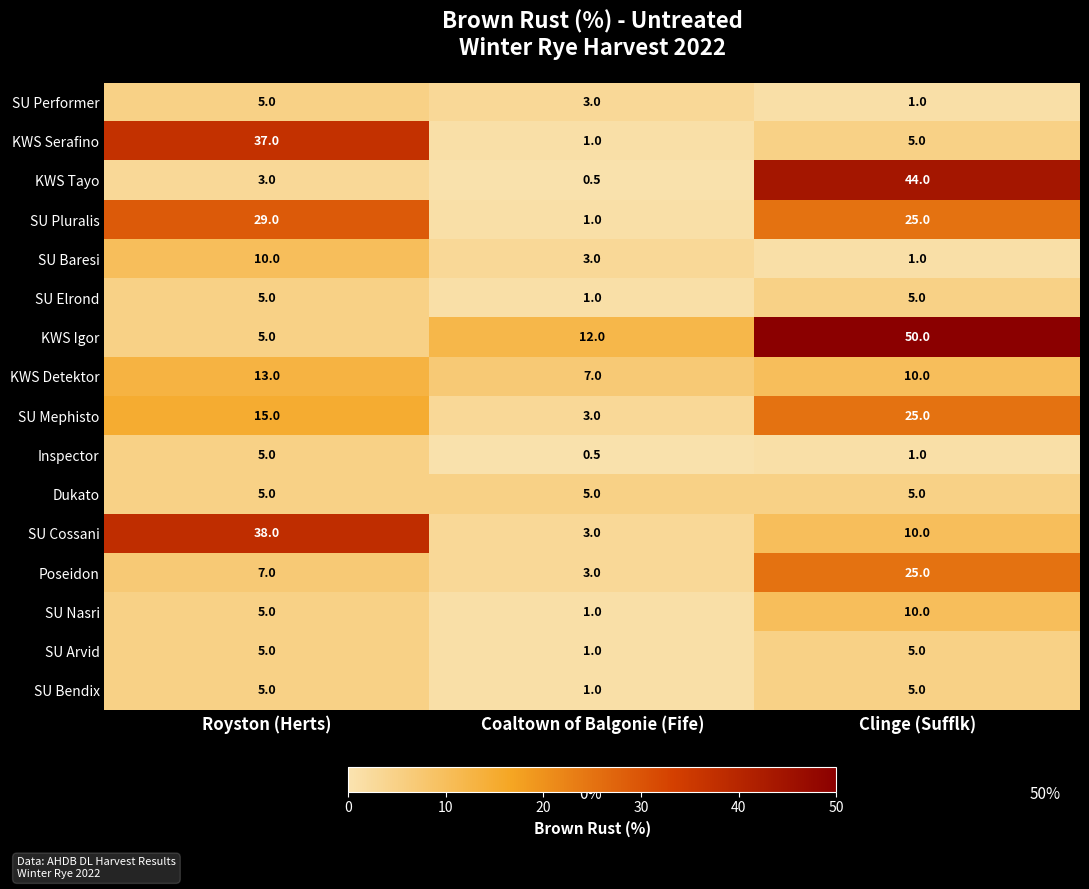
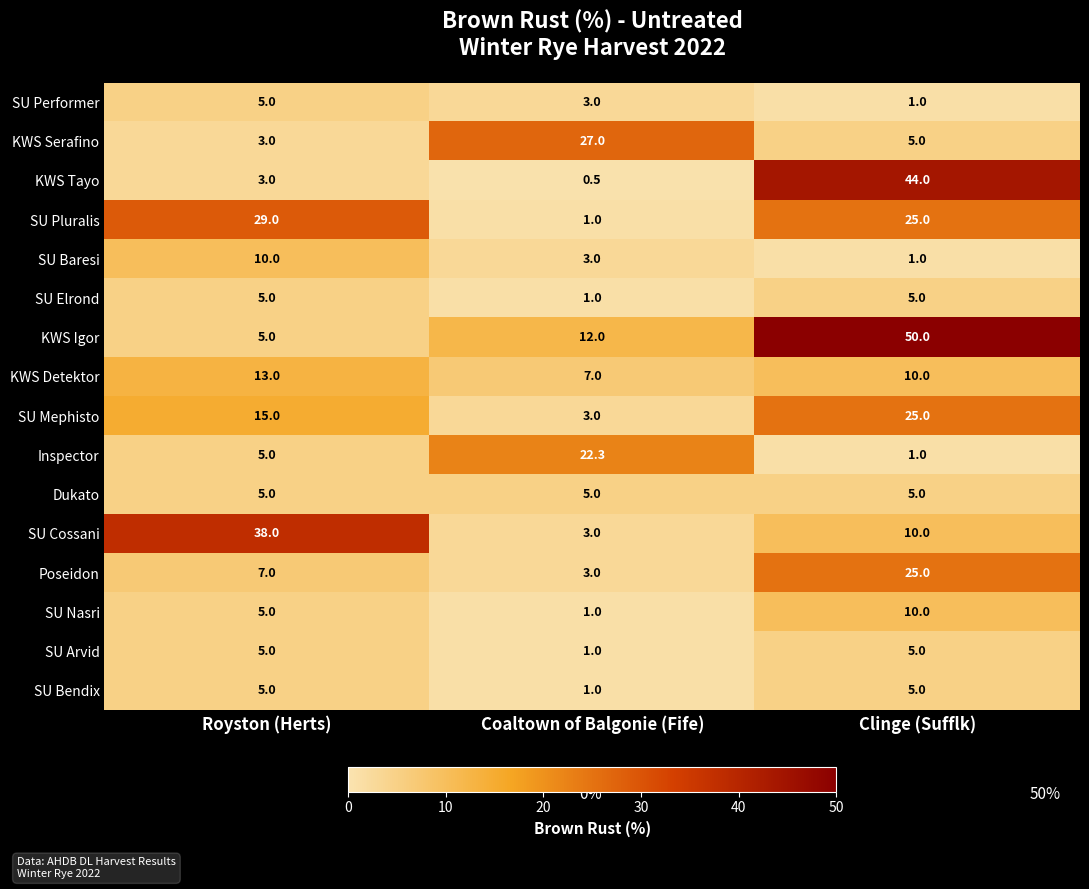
KWS Serafino, Royston (Herts): 37.0 -> 3.0
KWS Serafino, Coaltown of Balgonie (Fife): 1.0 -> 27.0
Inspector, Coaltown of Balgonie (Fife): 0.5 -> 22.3
